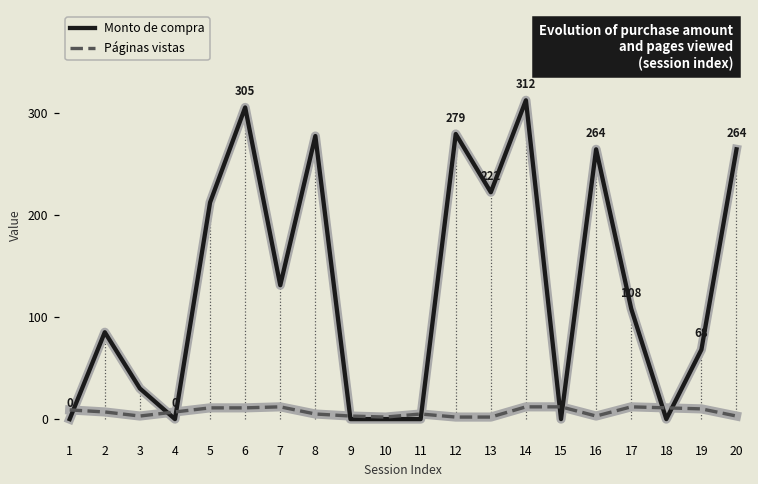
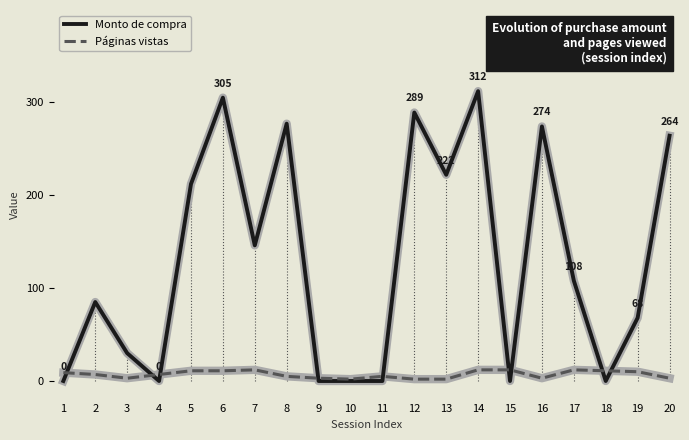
Monto de compra, 7: 130 -> 150
Monto de compra, 12: 279 -> 289
Monto de compra, 16: 264 -> 274
